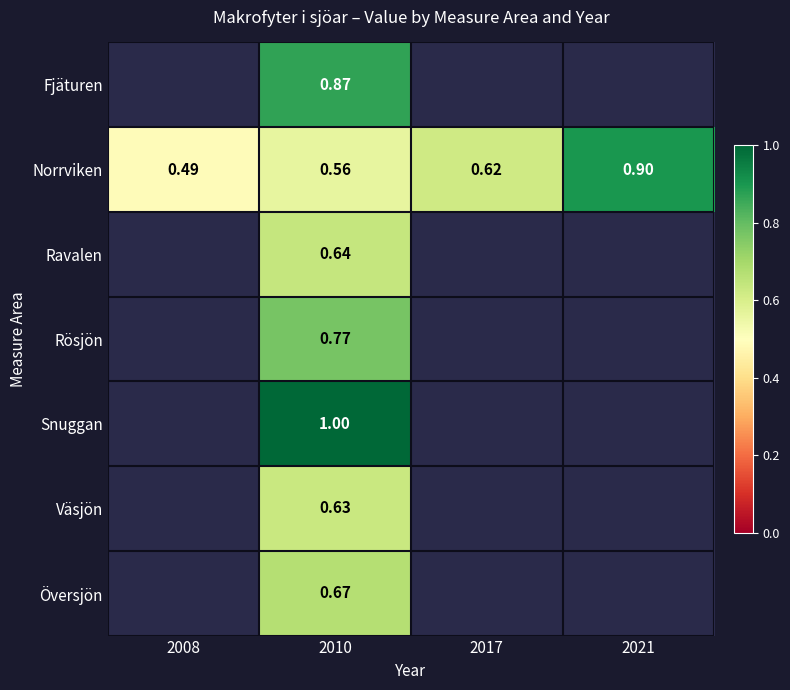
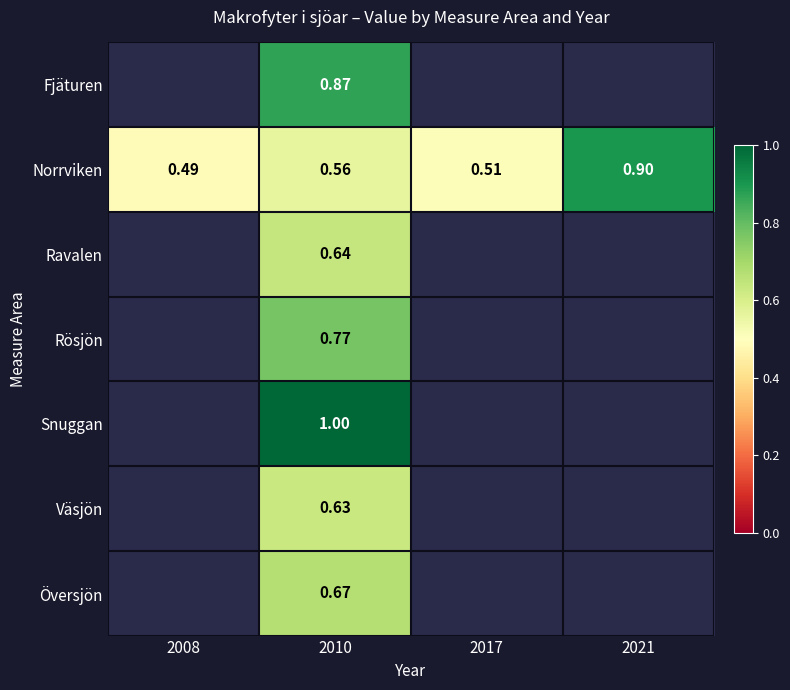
Norrviken, 2017: 0.62 -> 0.51
